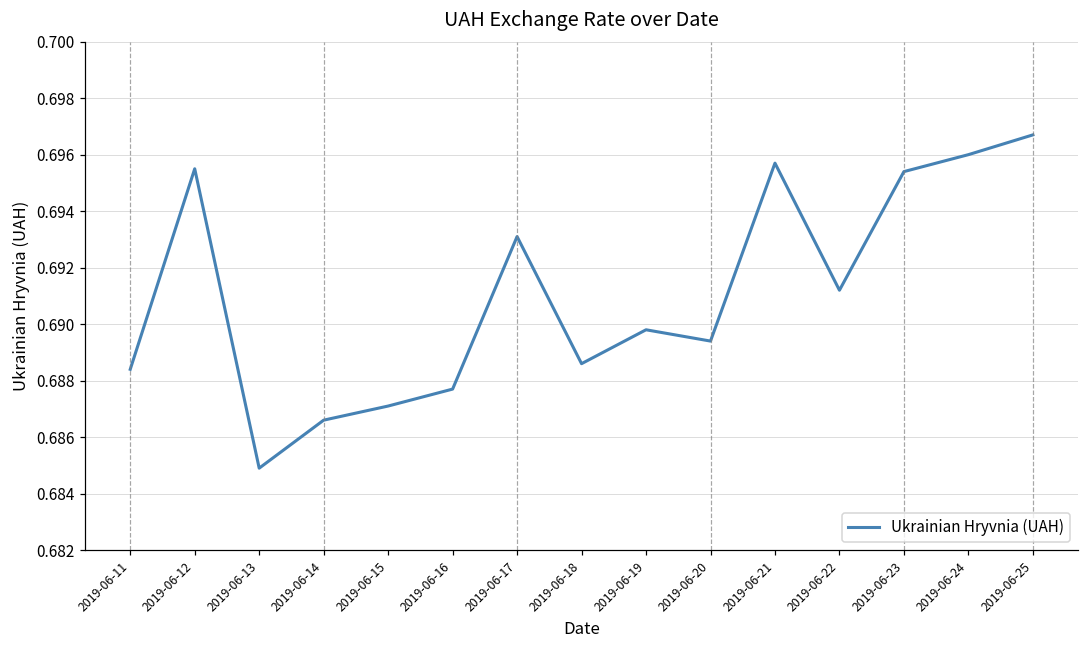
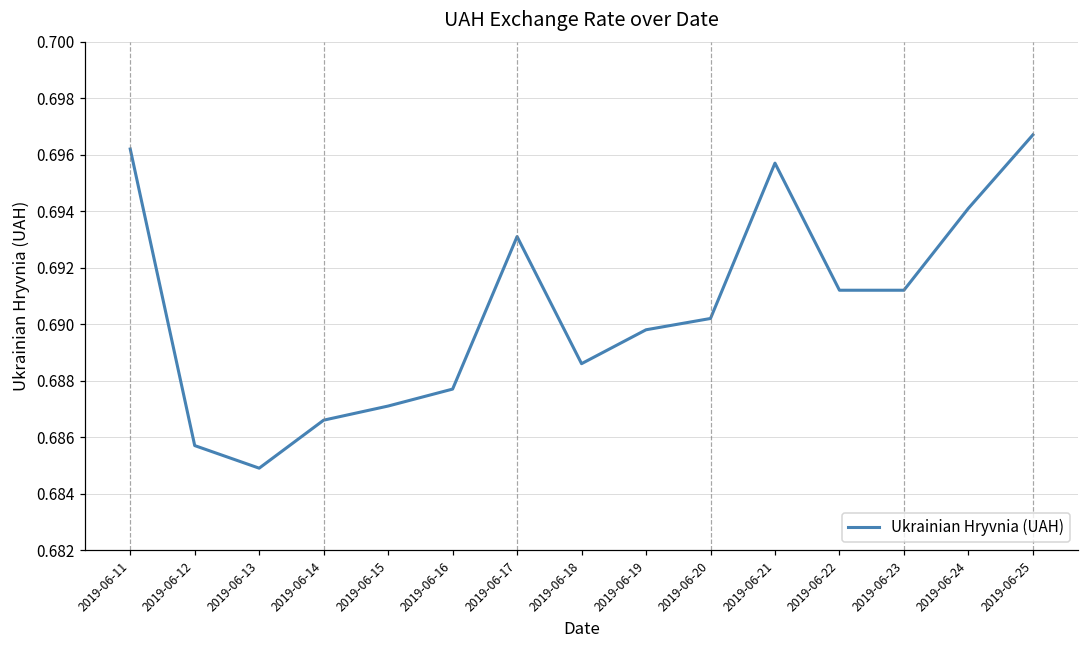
2019-06-11: 0.6884 -> 0.6962
2019-06-12: 0.6955 -> 0.6857
2019-06-20: 0.6894 -> 0.6902
2019-06-23: 0.6954 -> 0.6912
2019-06-24: 0.6960 -> 0.6941
